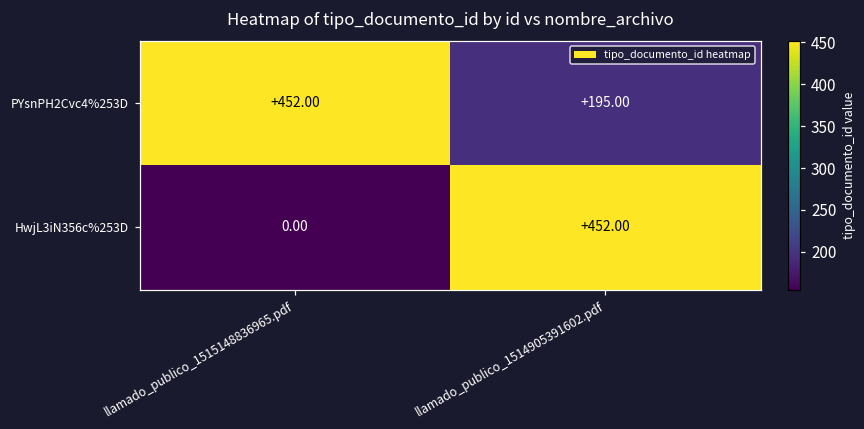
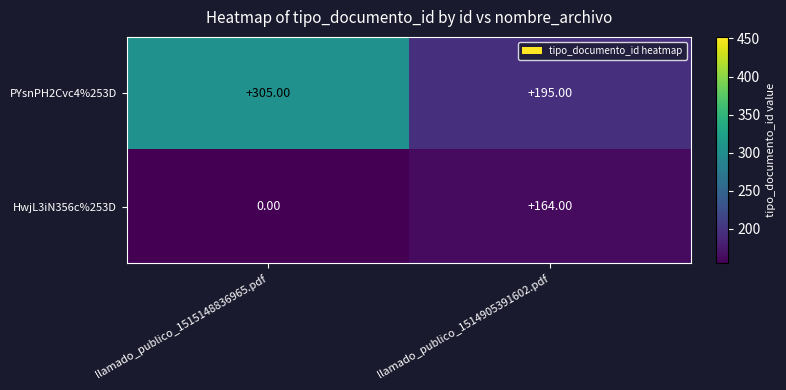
PYsnPH2Cvc4%253D, llamado_publico_1515148836965.pdf: +452.00 -> +305.00
HwjL3iN356c%253D, llamado_publico_1514905391602.pdf: +452.00 -> +164.00
